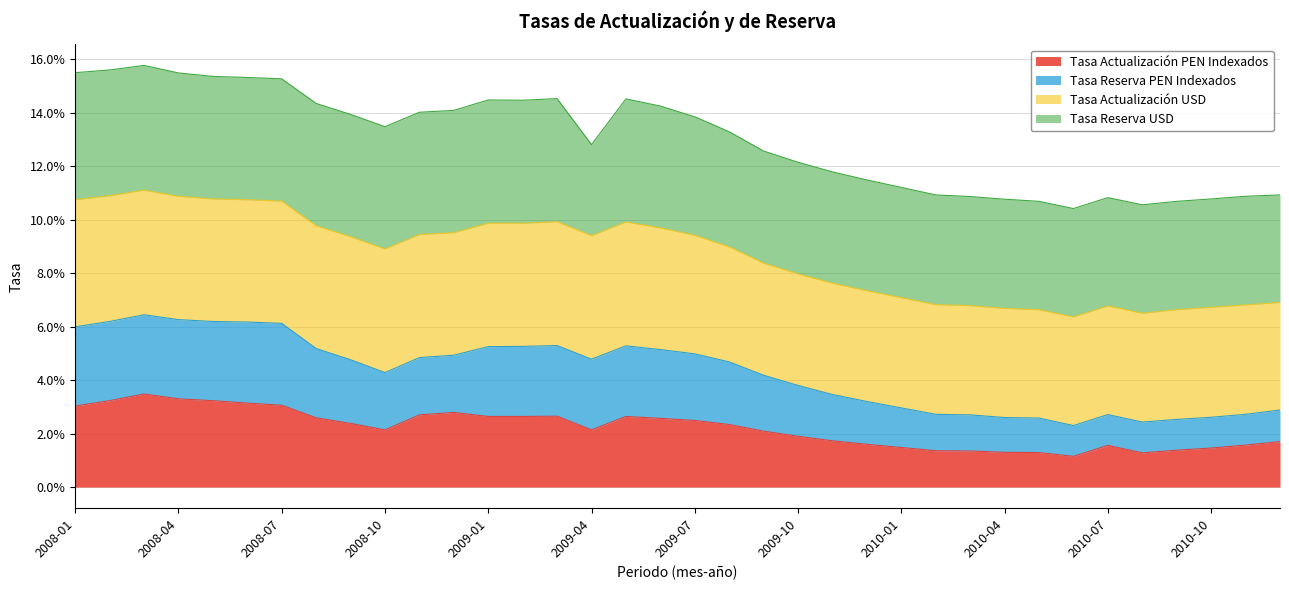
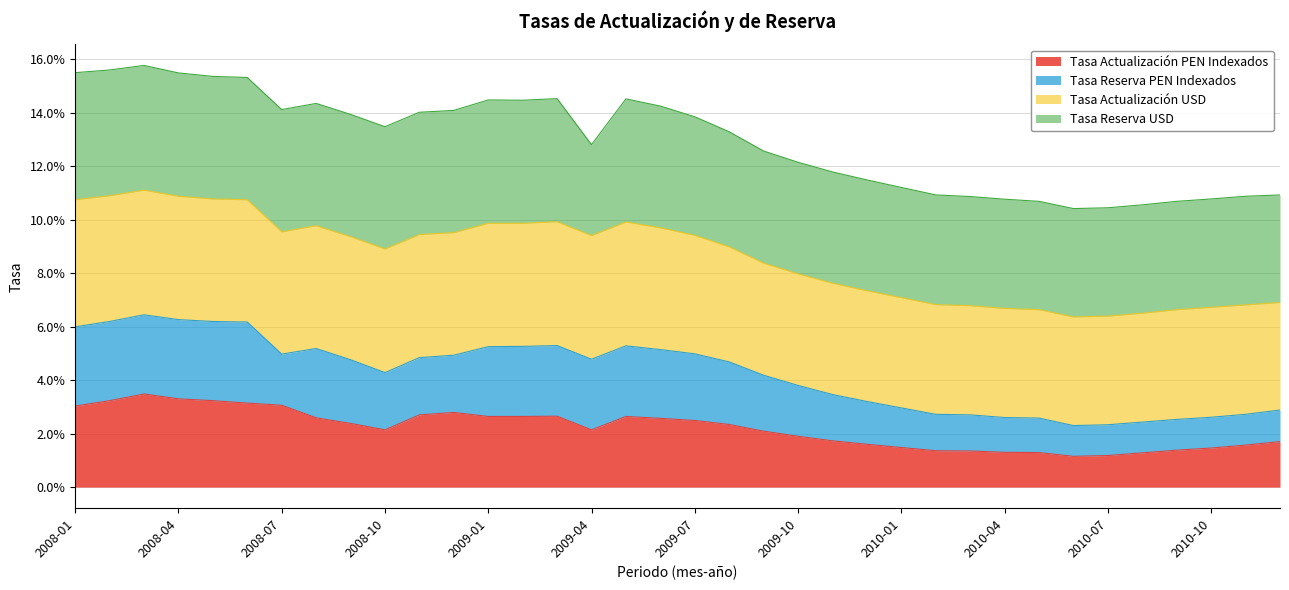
Tasa Reserva PEN Indexados, 2008-07: 3.1% -> 1.9%
Tasa Actualización PEN Indexados, 2010-07: 1.6% -> 1.2%
